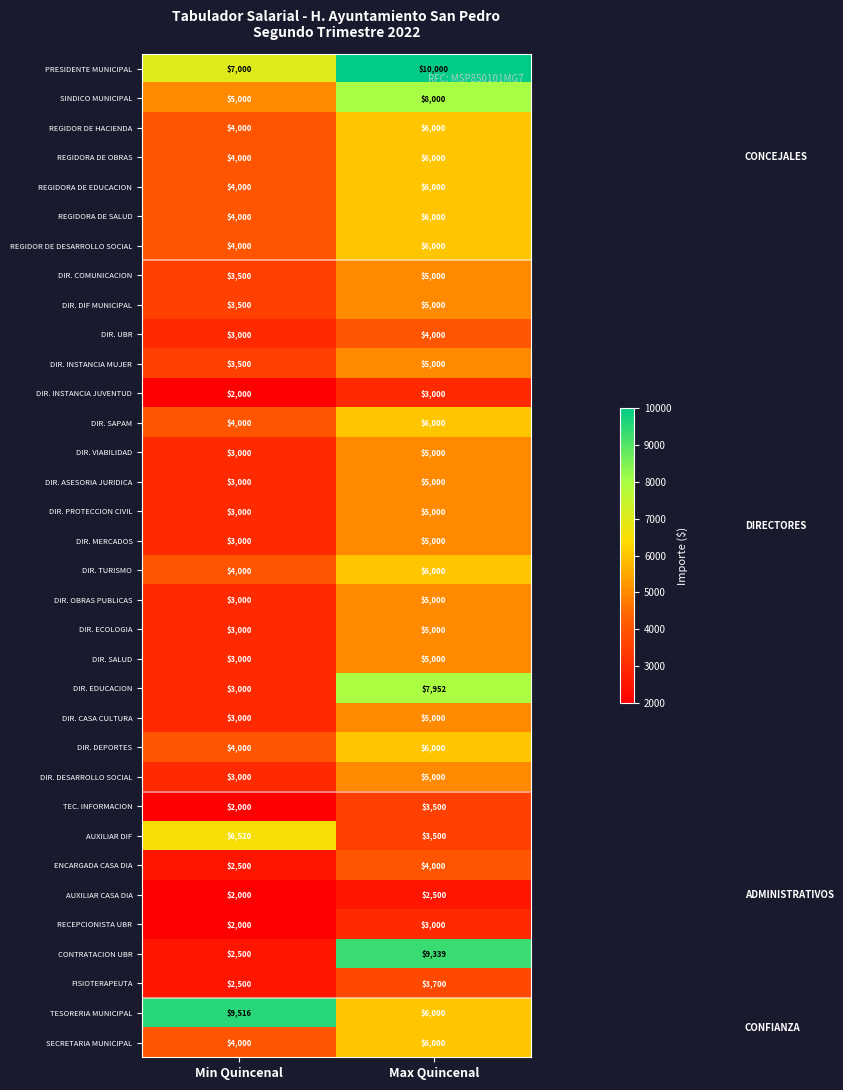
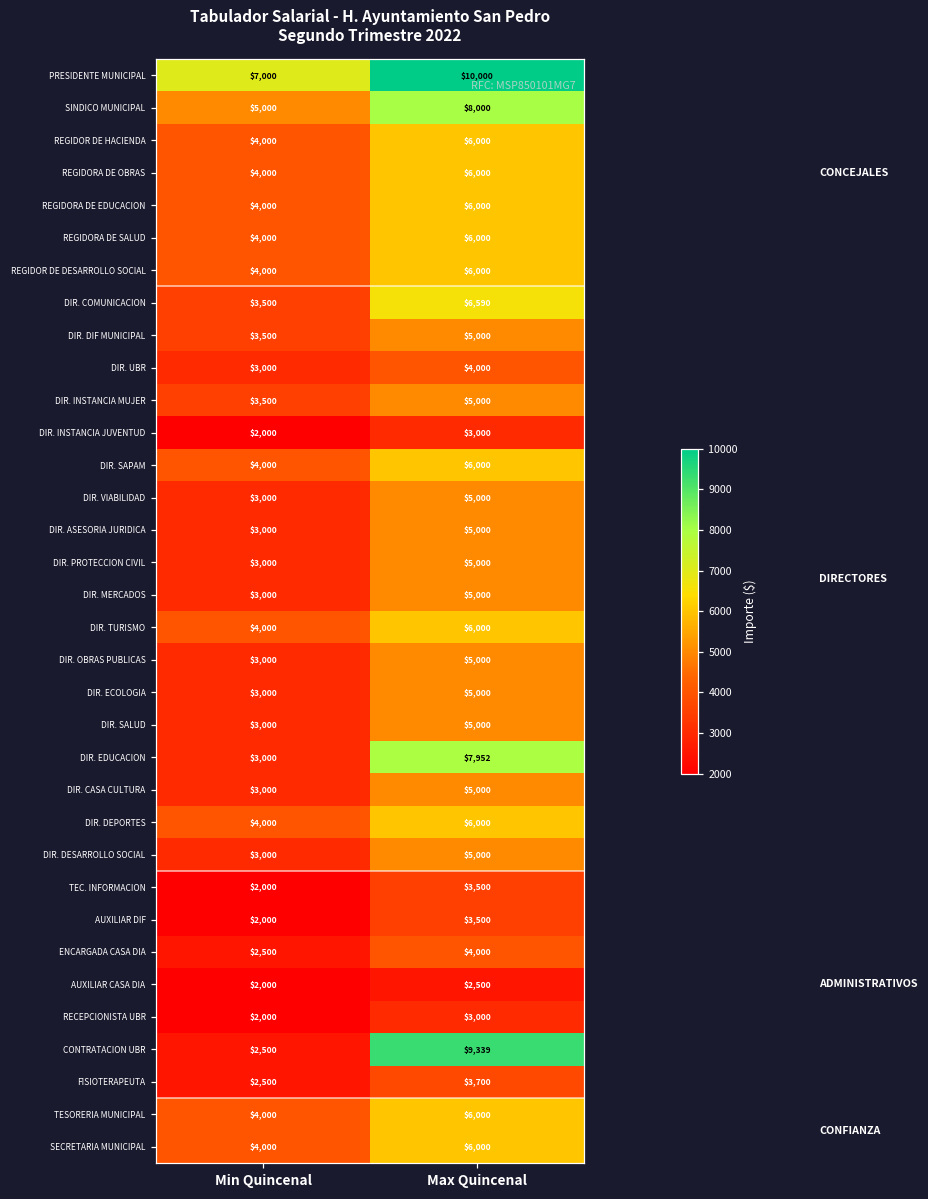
DIR. COMUNICACION, Max Quincenal: $5,000 -> $6,590
AUXILIAR DIF, Min Quincenal: $6,520 -> $2,000
TESORERIA MUNICIPAL, Min Quincenal: $9,516 -> $4,000
